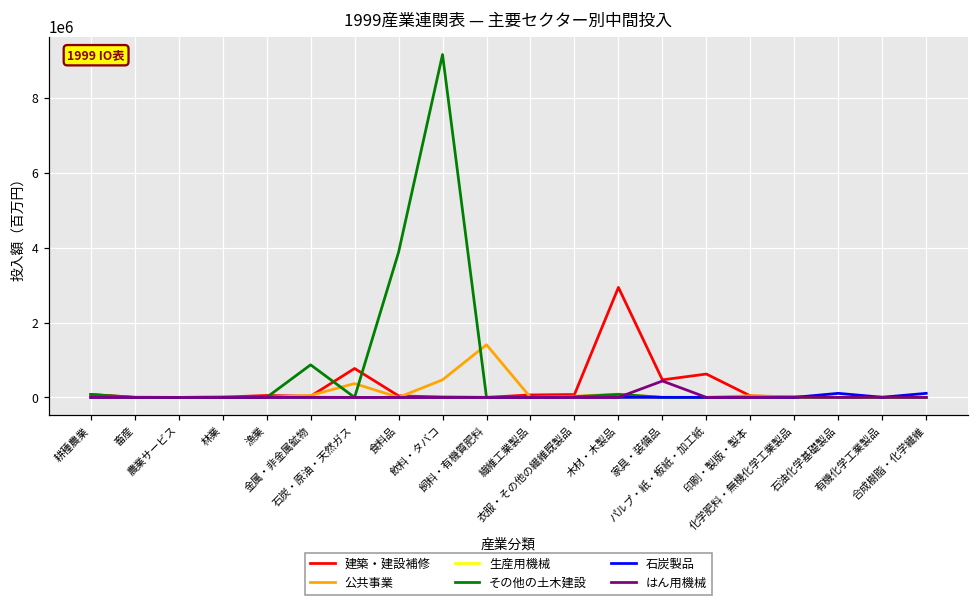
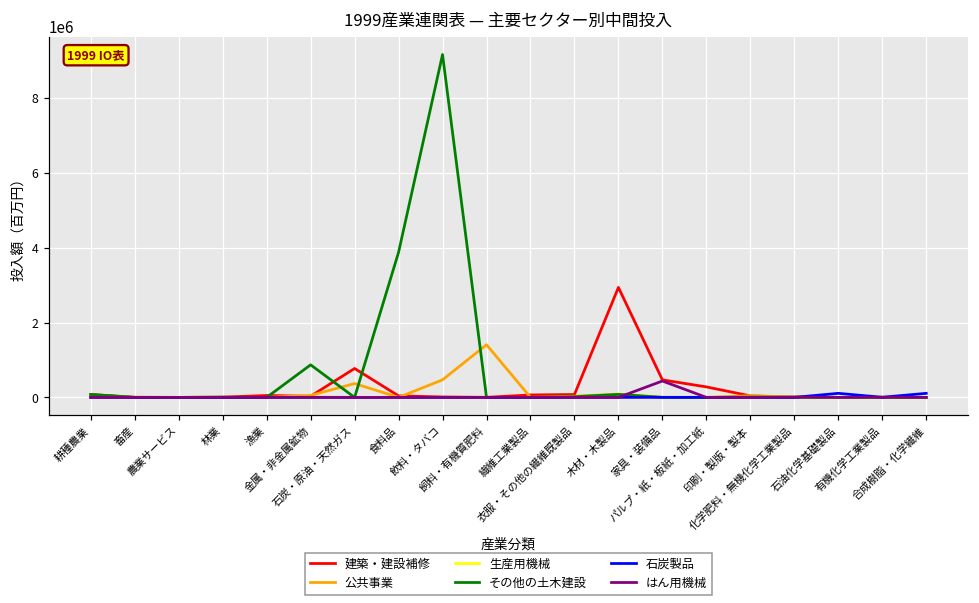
建築・建設補修, パルプ・紙・板紙・加工紙: 600000 -> 300000
